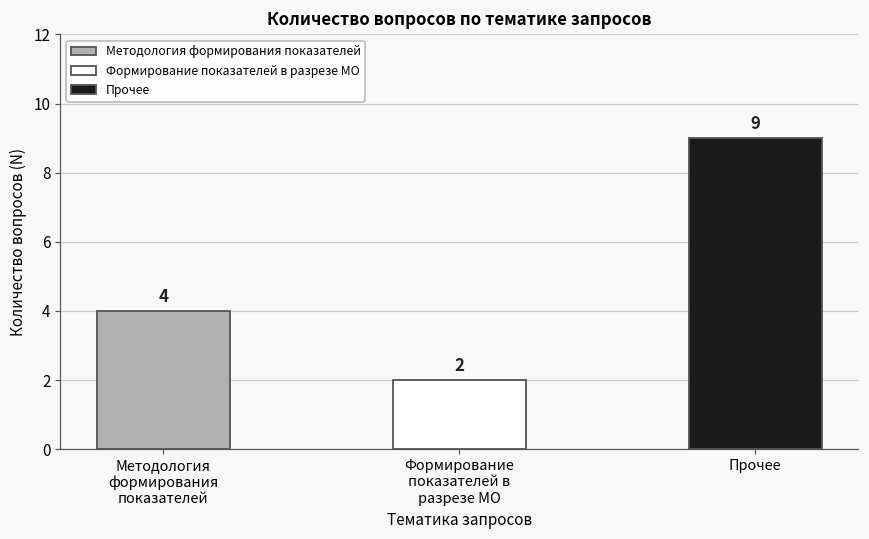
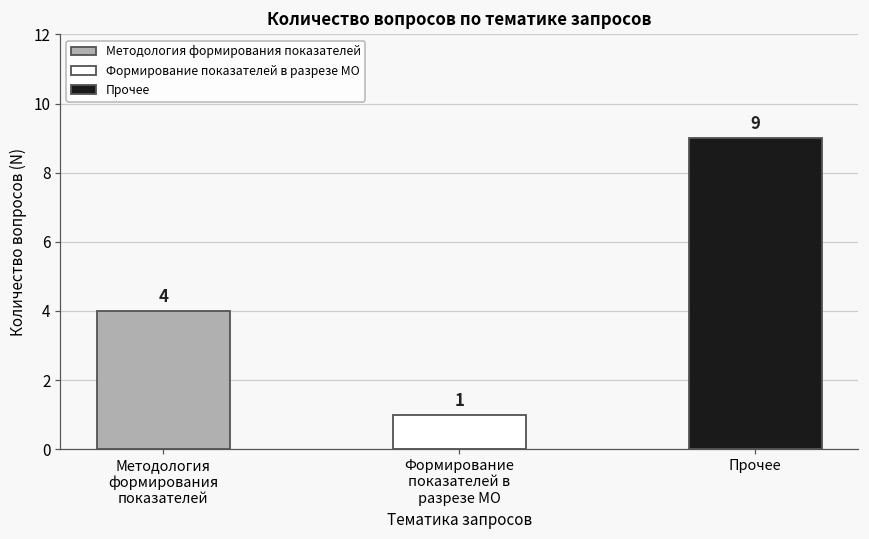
Формирование показателей в разрезе МО: 2 -> 1
